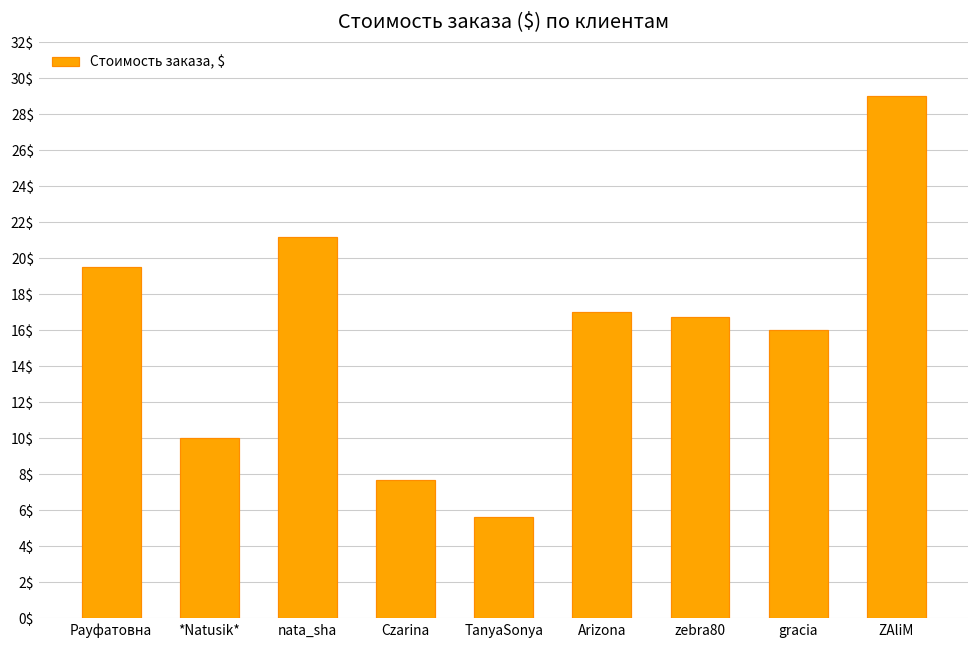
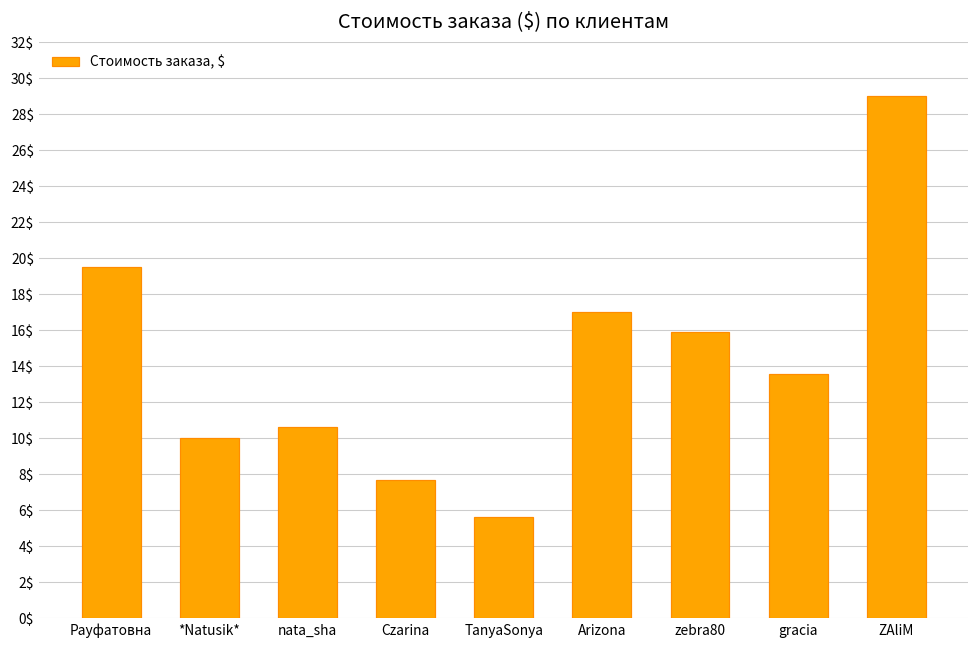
nata_sha: 21.2$ -> 10.7$
zebra80: 16.7$ -> 15.9$
gracia: 16.0$ -> 13.6$
